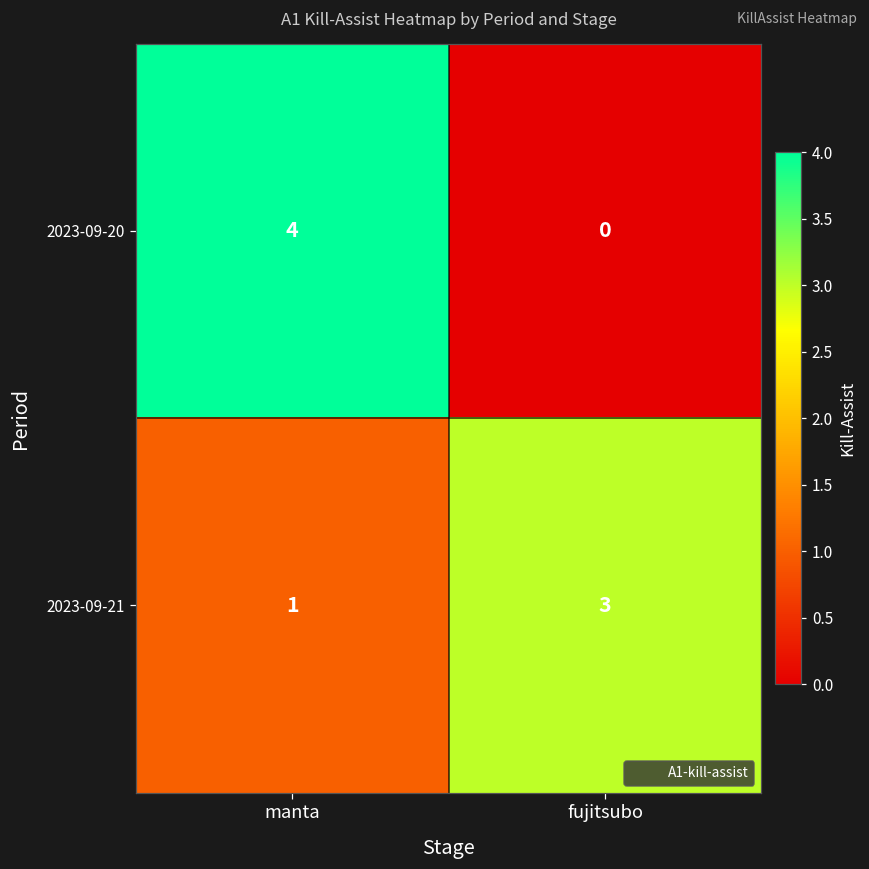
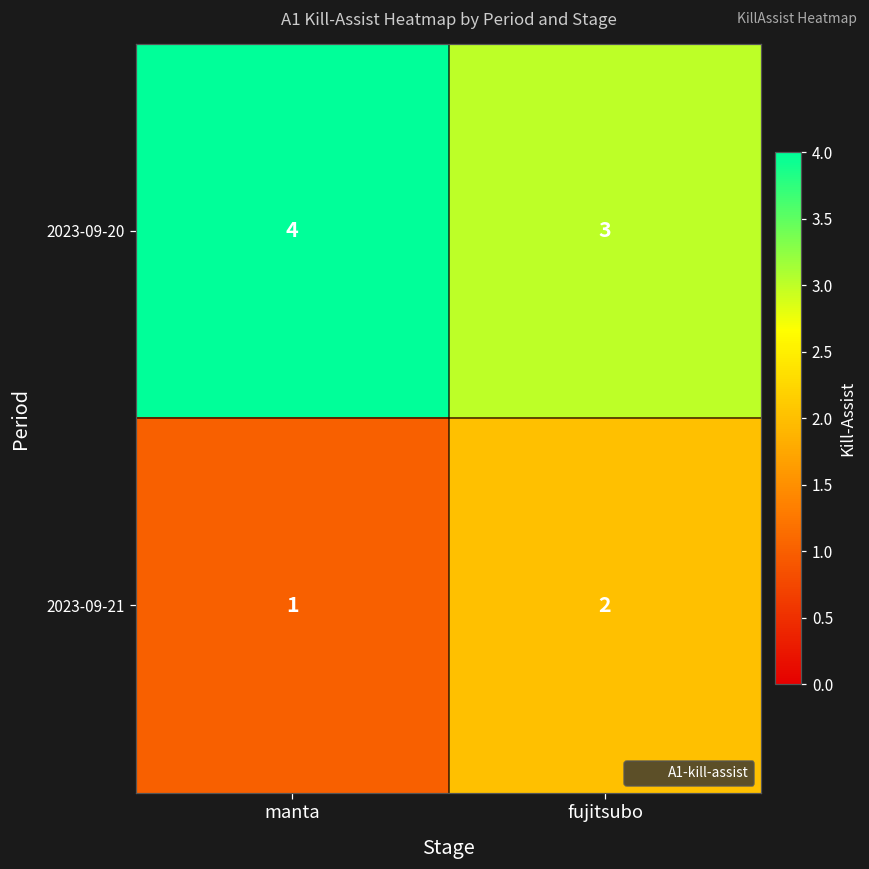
2023-09-20, fujitsubo: 0 -> 3
2023-09-21, fujitsubo: 3 -> 2
